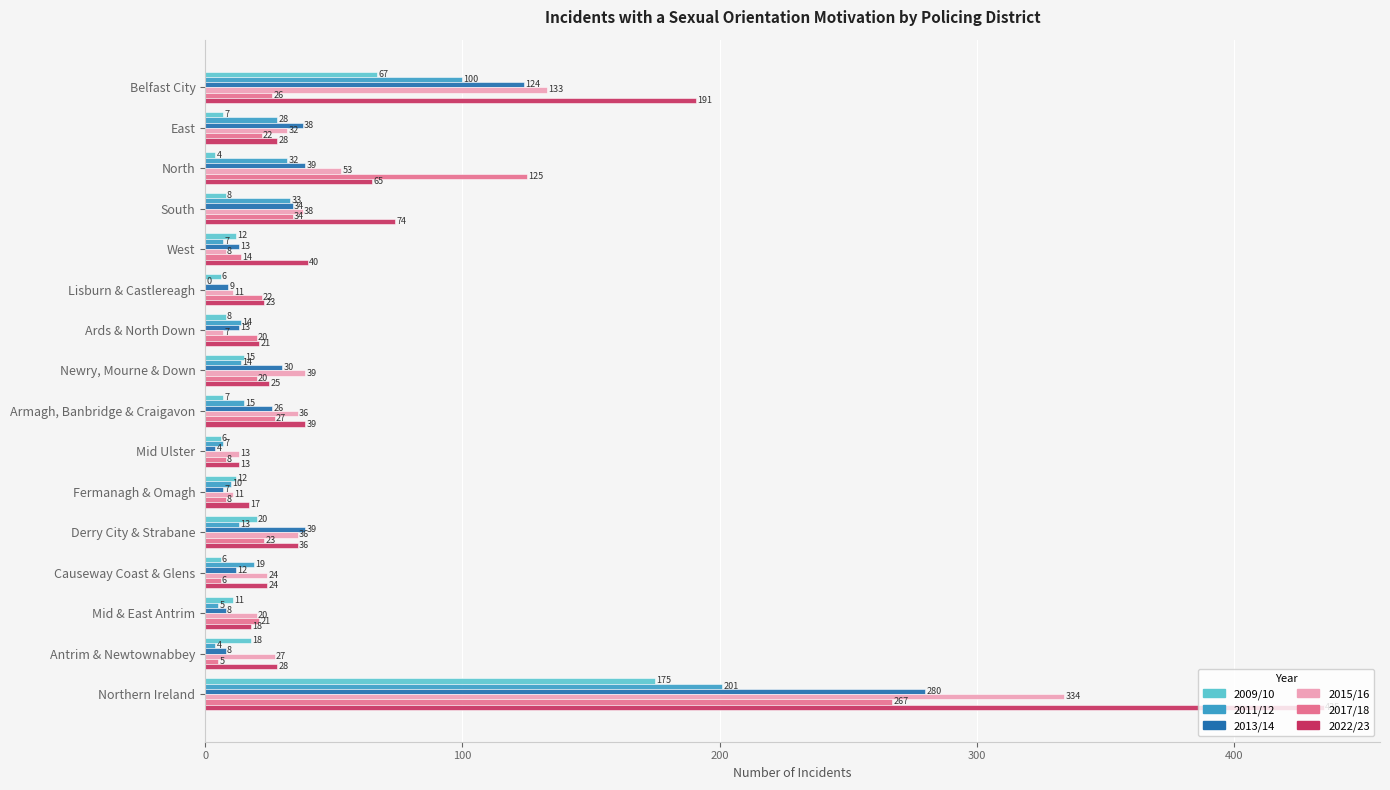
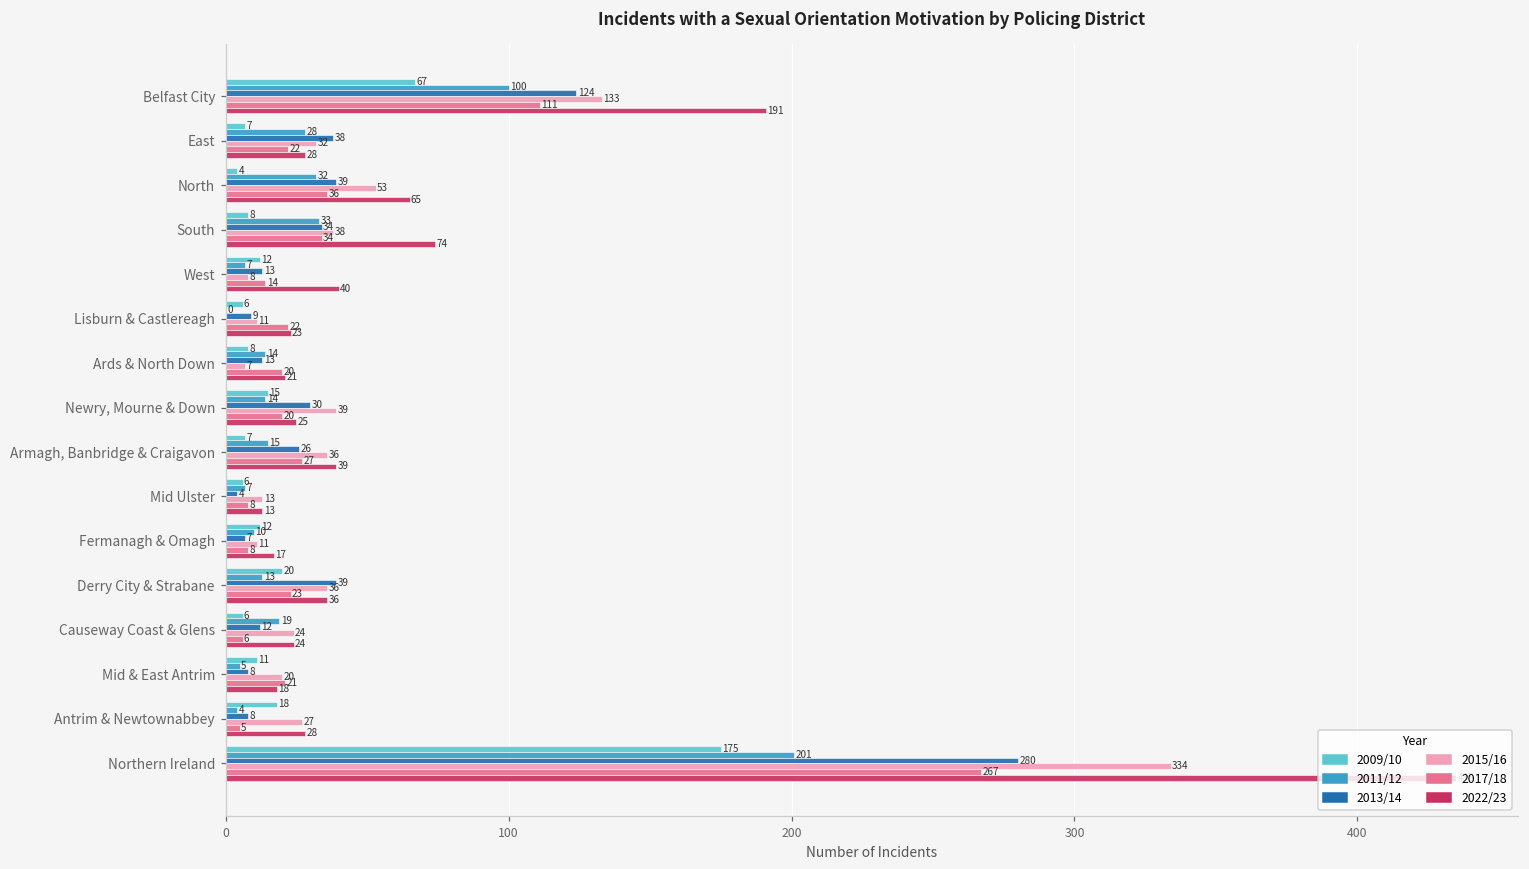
2017/18, Belfast City: 26 -> 111
2017/18, North: 125 -> 36
